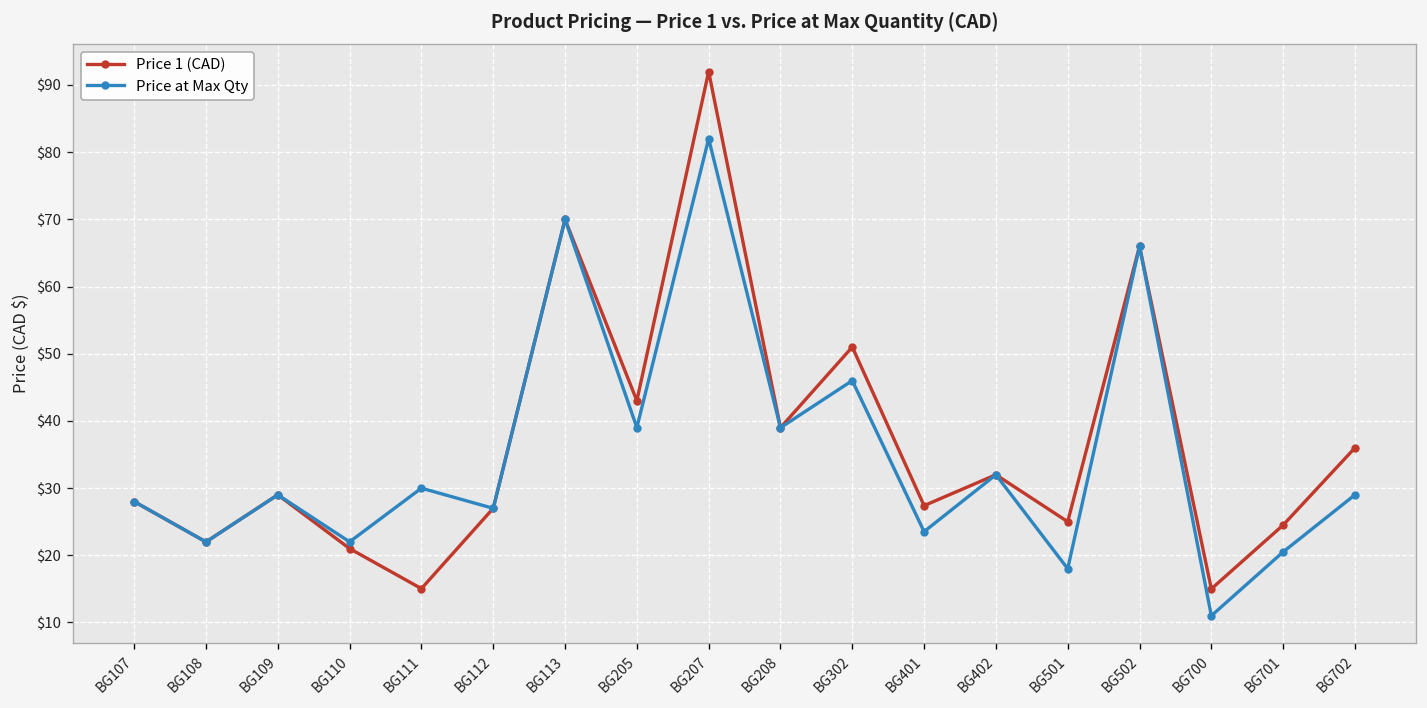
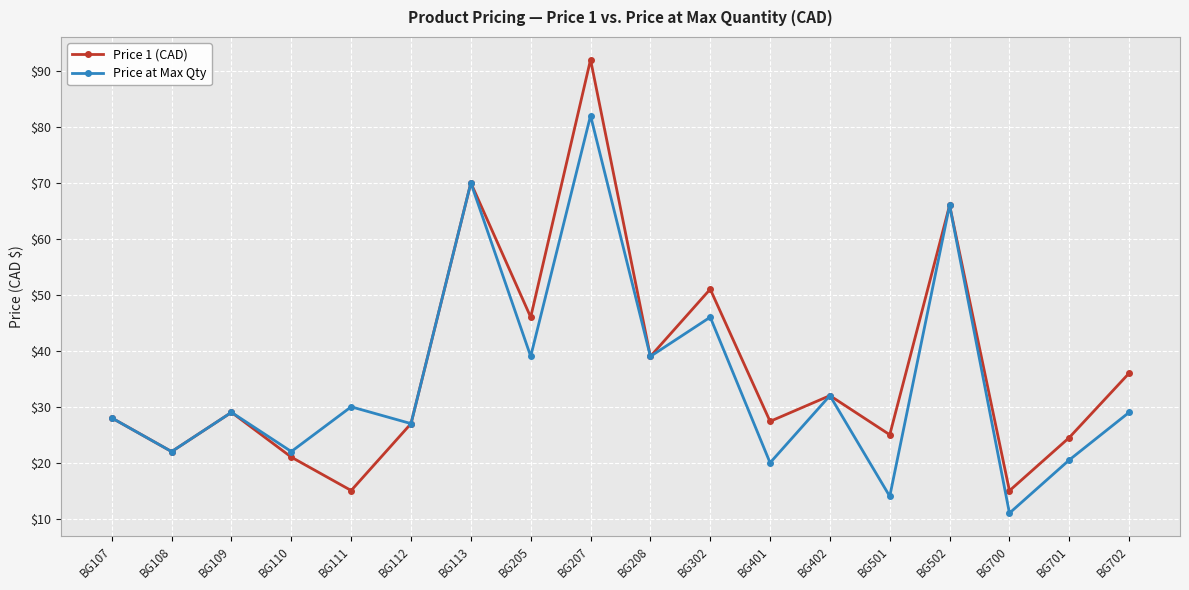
Price 1 (CAD), BG205: $43 -> $46
Price at Max Qty, BG401: $24 -> $20
Price at Max Qty, BG501: $18 -> $14
